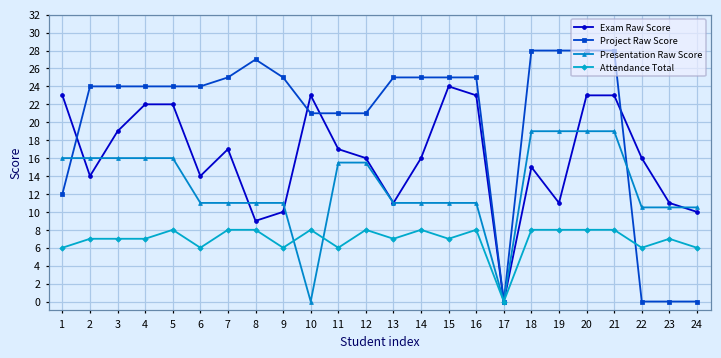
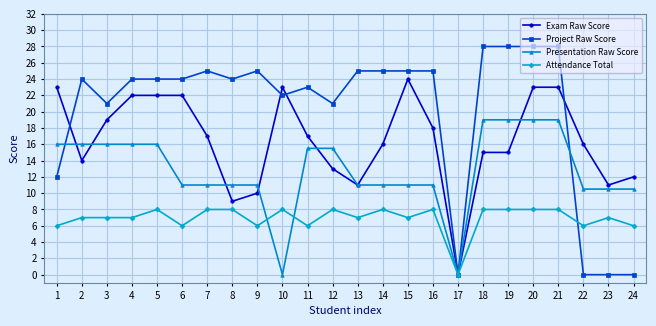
Project Raw Score, 3: 24 -> 21
Exam Raw Score, 6: 14 -> 22
Project Raw Score, 8: 27 -> 24
Project Raw Score, 10: 21 -> 22
Project Raw Score, 11: 21 -> 23
Exam Raw Score, 12: 16 -> 13
Exam Raw Score, 16: 23 -> 18
Exam Raw Score, 19: 11 -> 15
Exam Raw Score, 24: 10 -> 12
